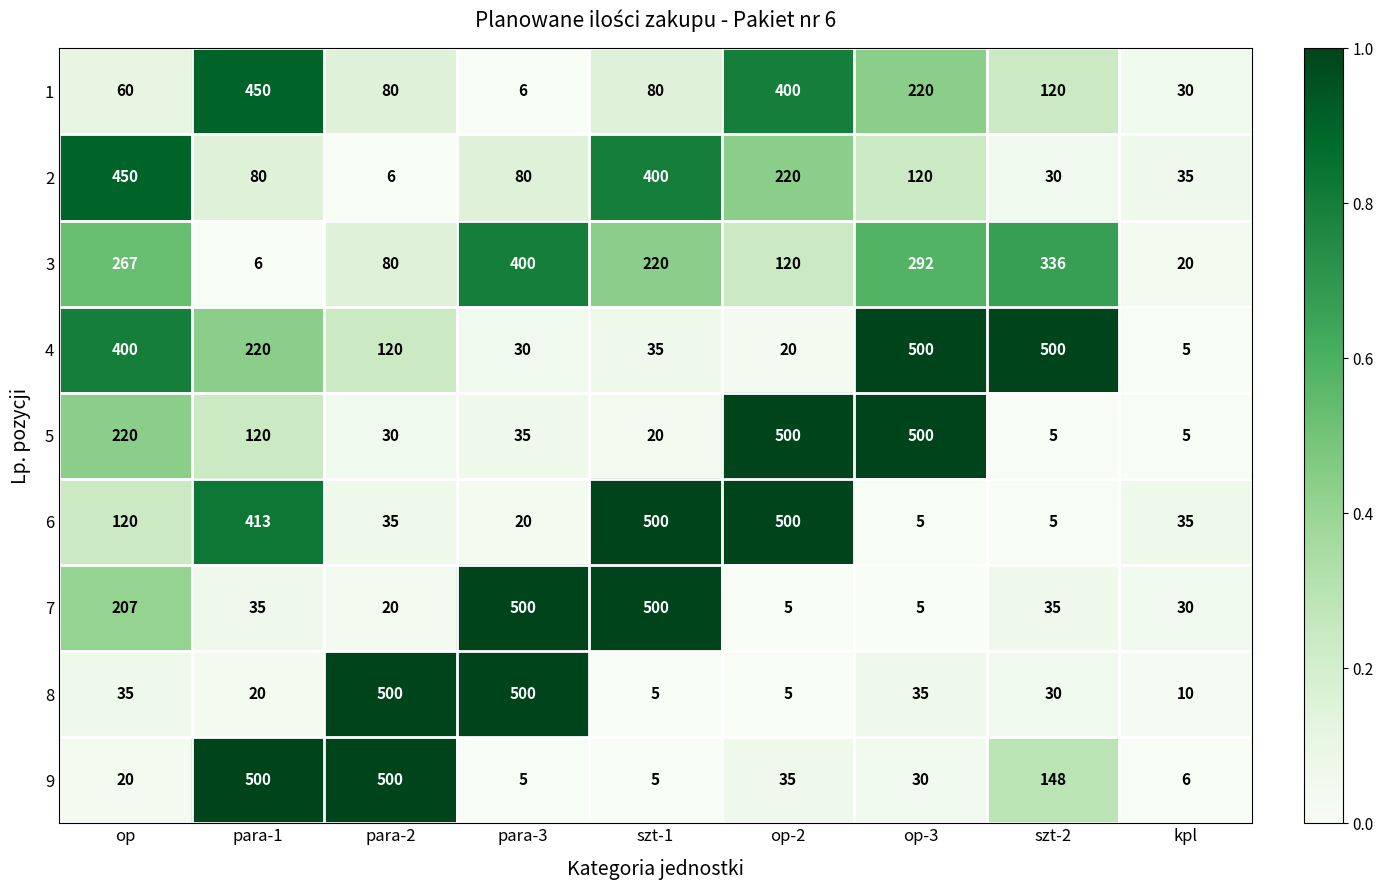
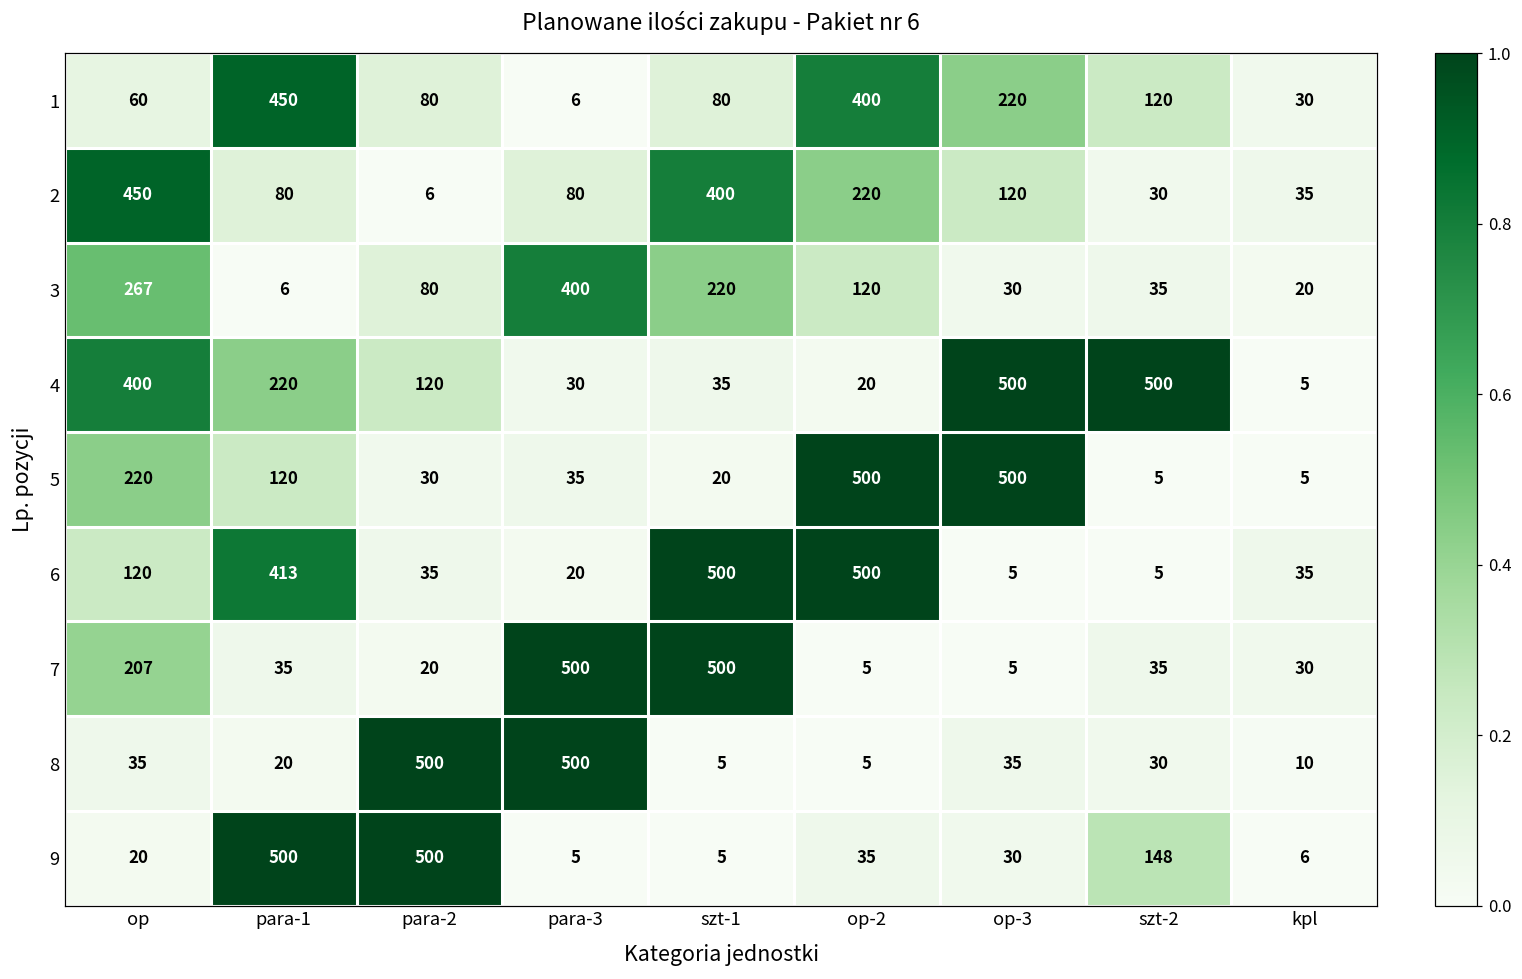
3, op-3: 292 -> 30
3, szt-2: 336 -> 35
